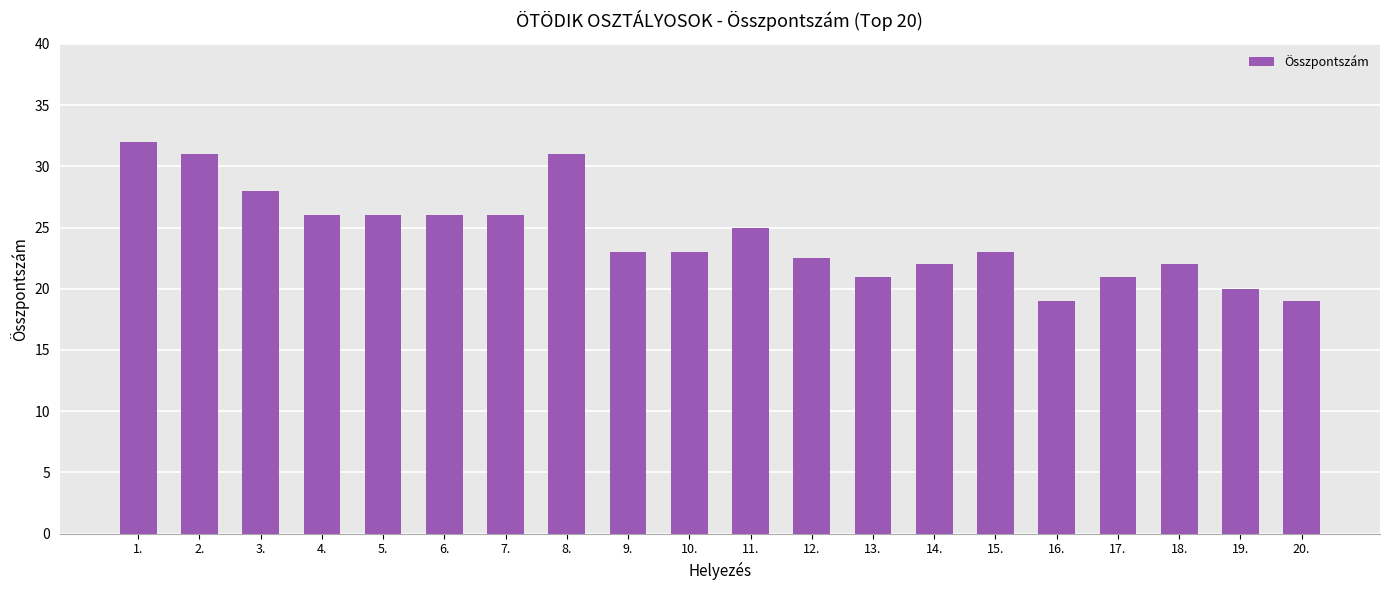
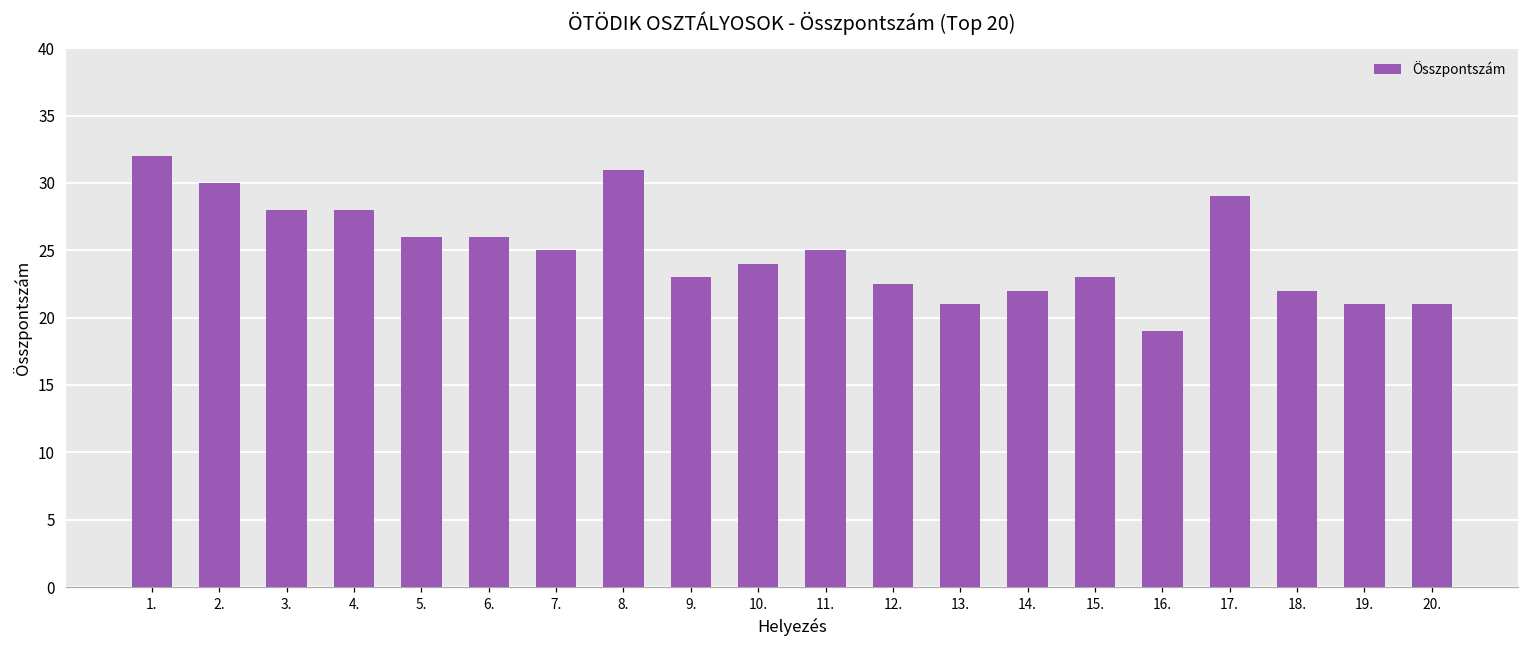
2.: 31 -> 30
4.: 26 -> 28
7.: 26 -> 25
10.: 23 -> 24
17.: 21 -> 29
19.: 20 -> 21
20.: 19 -> 21
